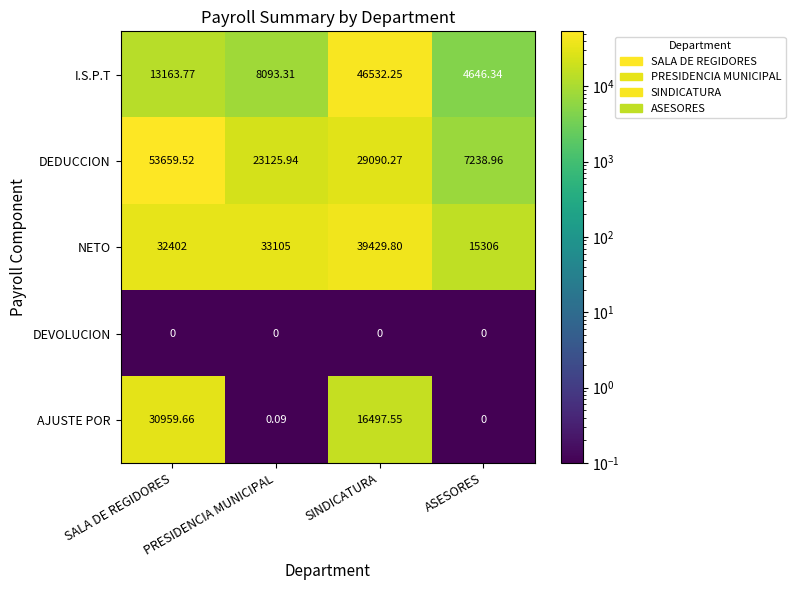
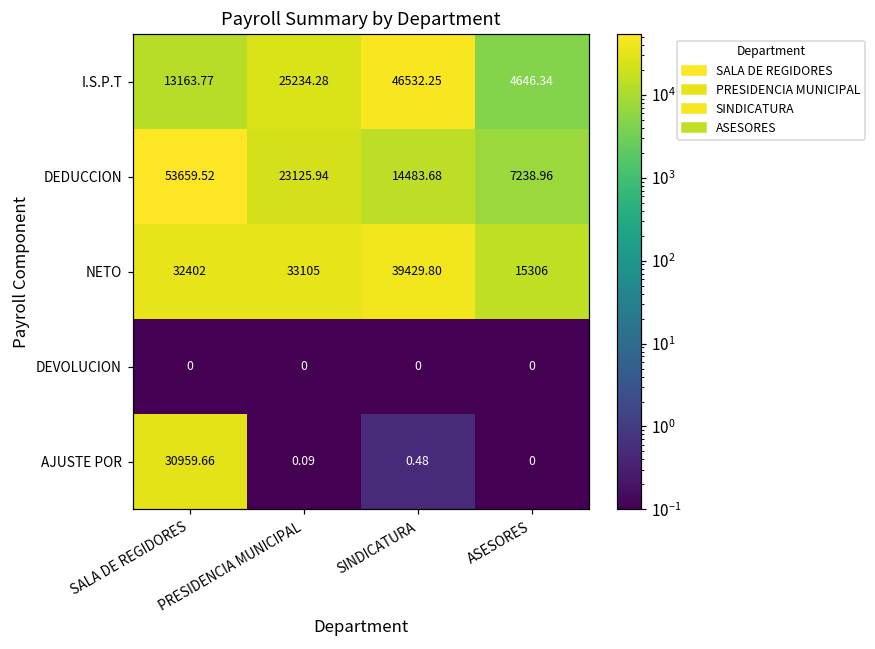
I.S.P.T, PRESIDENCIA MUNICIPAL: 8093.31 -> 25234.28
DEDUCCION, SINDICATURA: 29090.27 -> 14483.68
AJUSTE POR, SINDICATURA: 16497.55 -> 0.48
